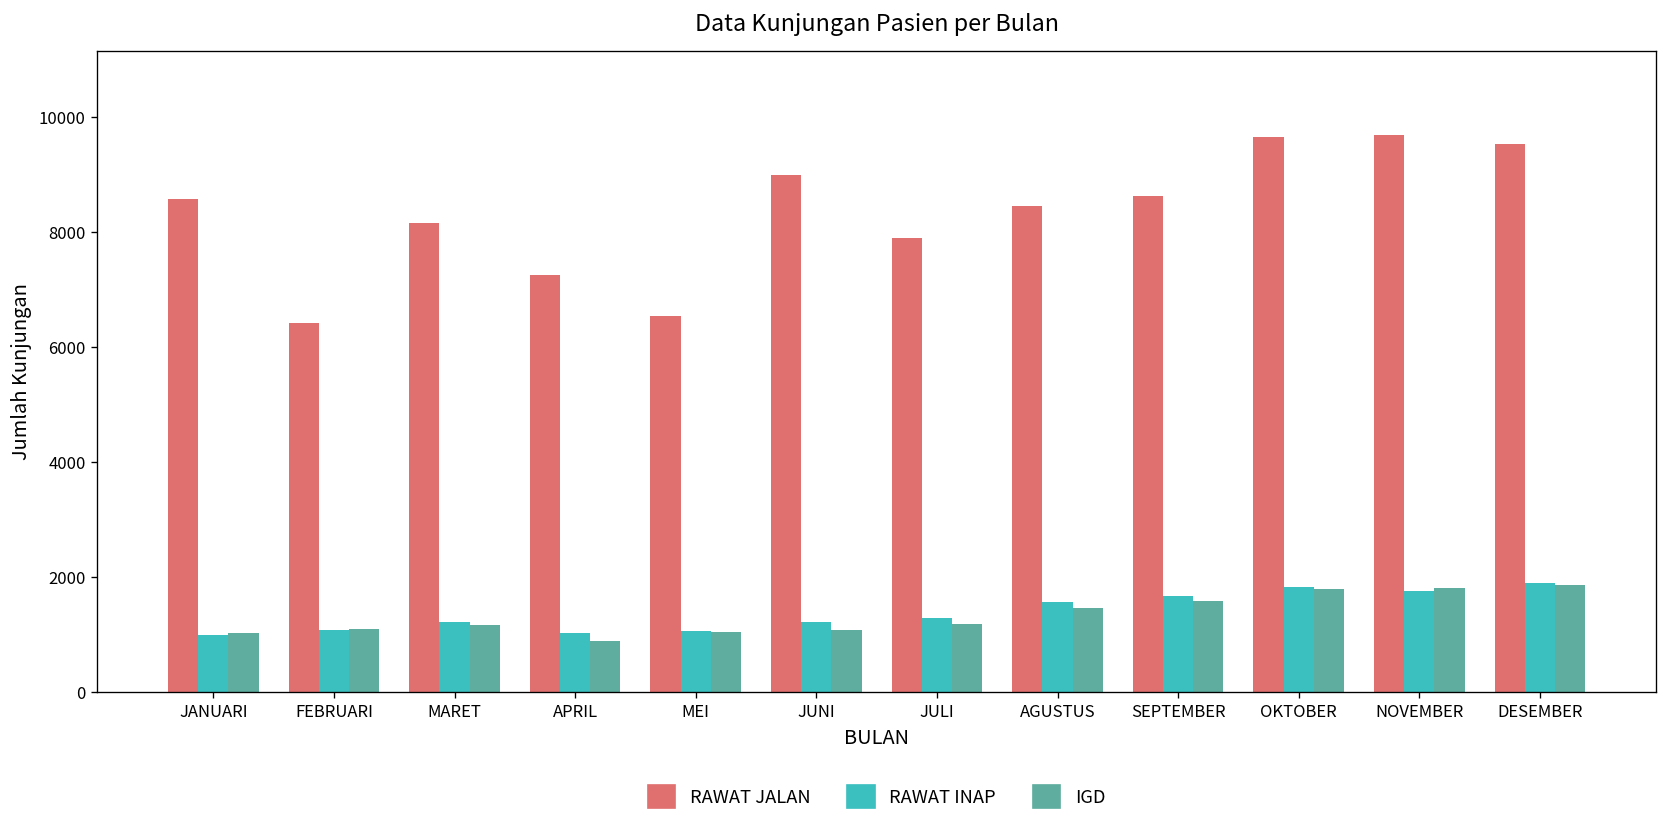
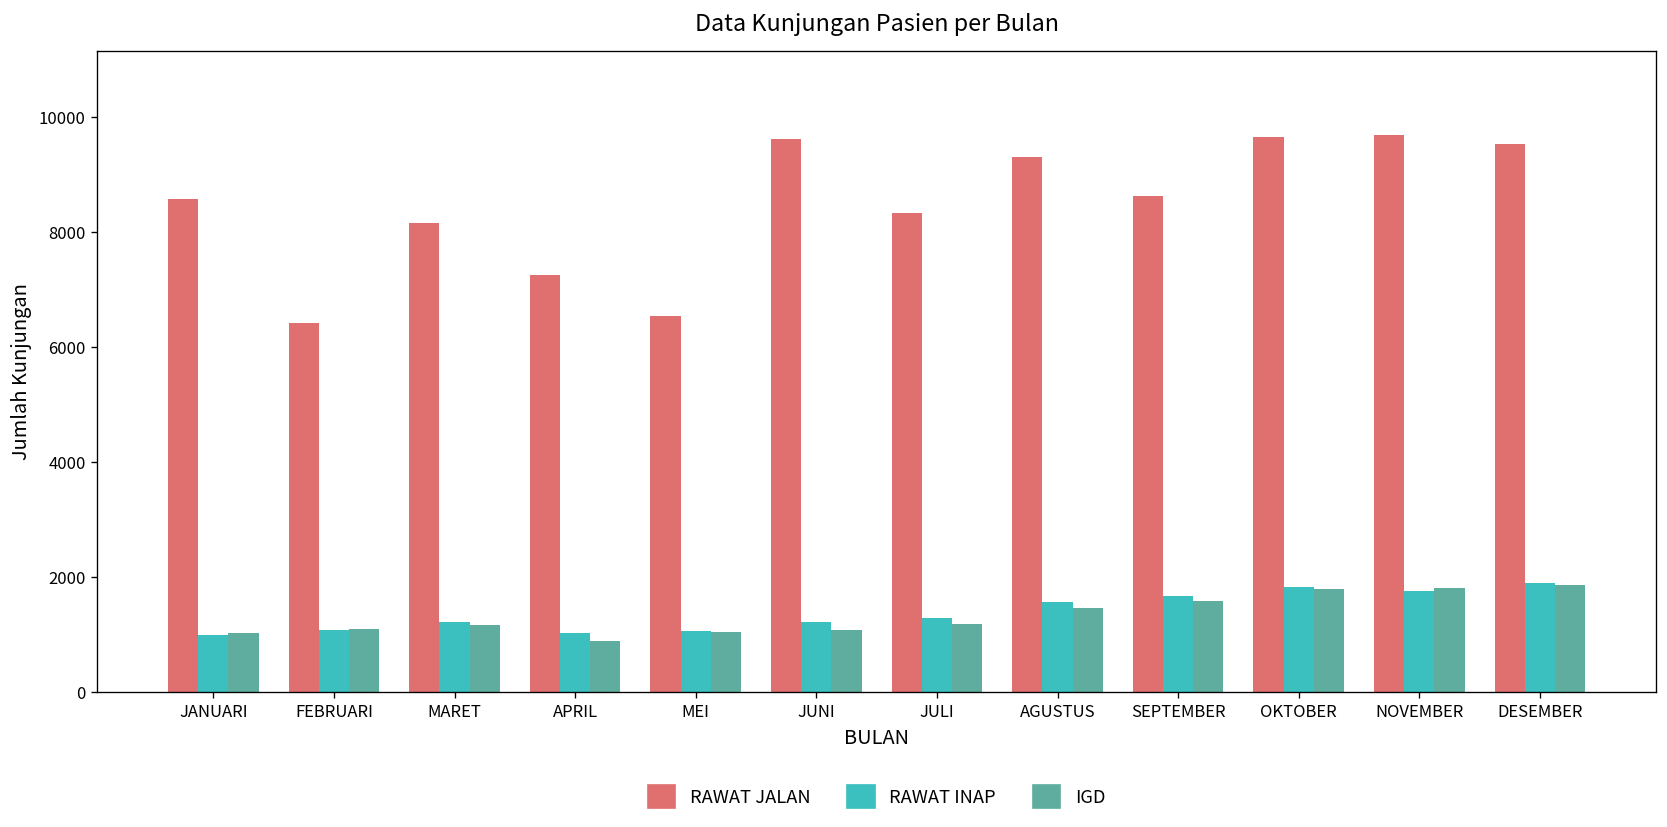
RAWAT JALAN, JUNI: 9000 -> 9600
RAWAT JALAN, JULI: 7900 -> 8300
RAWAT JALAN, AGUSTUS: 8500 -> 9300
